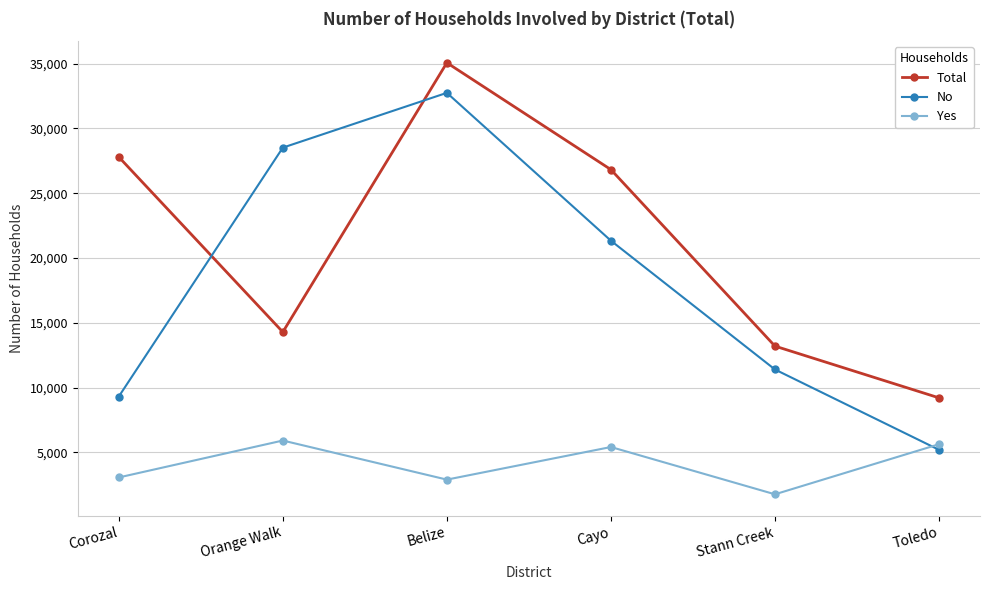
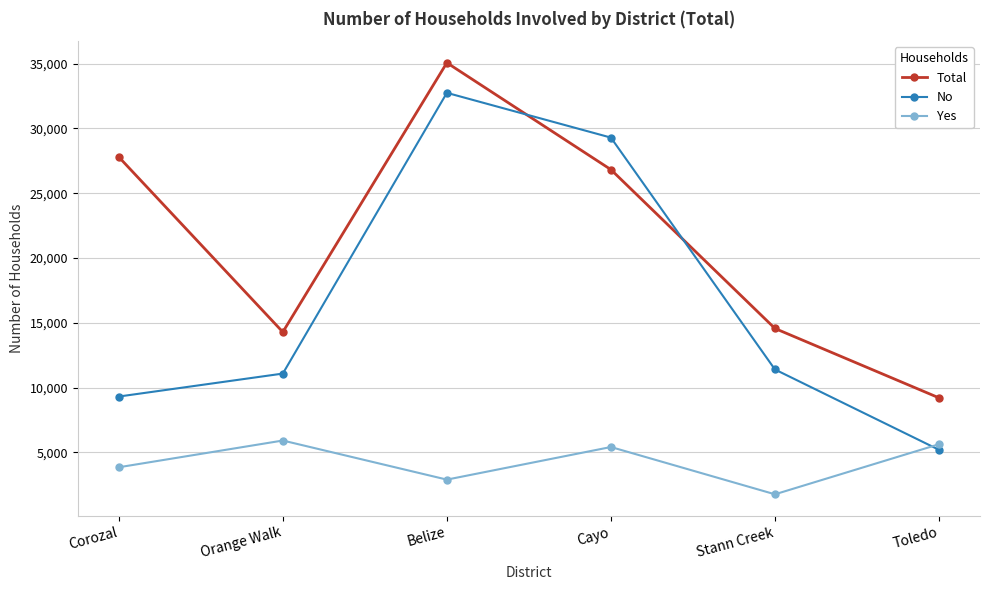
Yes, Corozal: 3,100 -> 3,900
No, Orange Walk: 28,500 -> 11,100
No, Cayo: 21,300 -> 29,300
Total, Stann Creek: 13,200 -> 14,600
